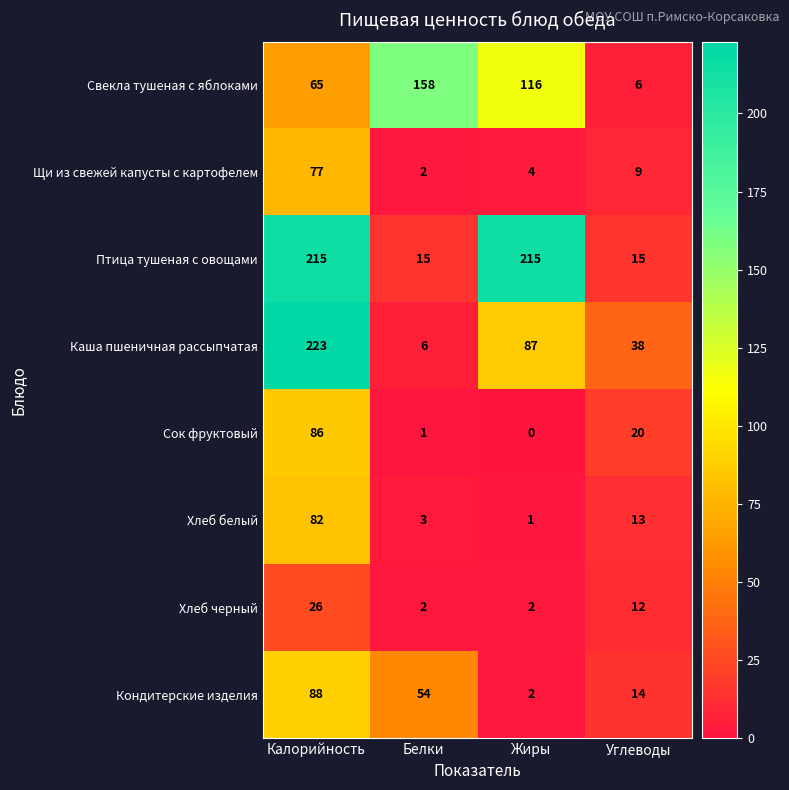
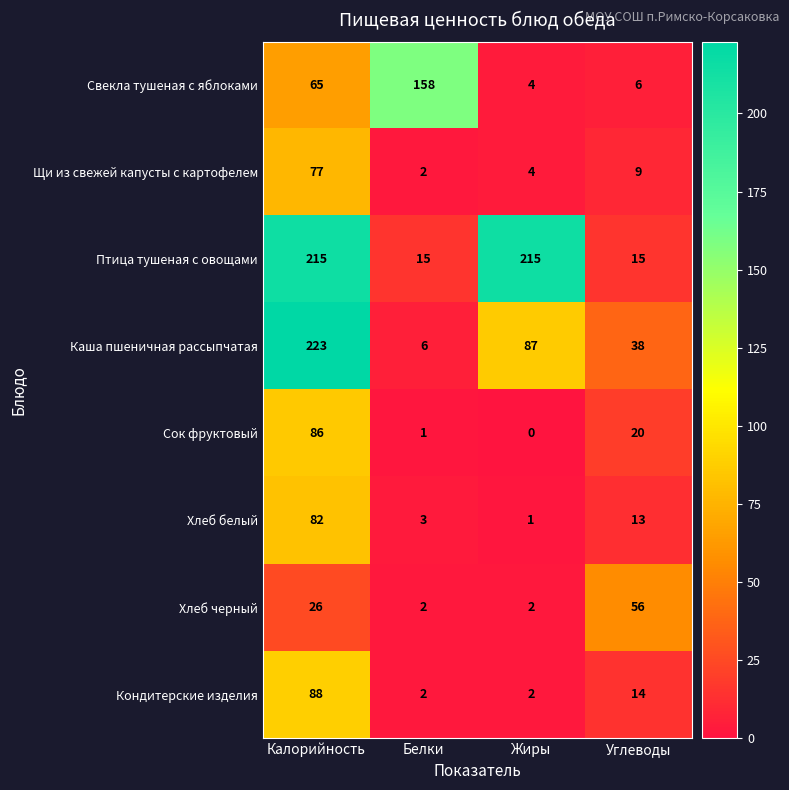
Свекла тушеная с яблоками, Жиры: 116 -> 4
Хлеб черный, Углеводы: 12 -> 56
Кондитерские изделия, Белки: 54 -> 2
